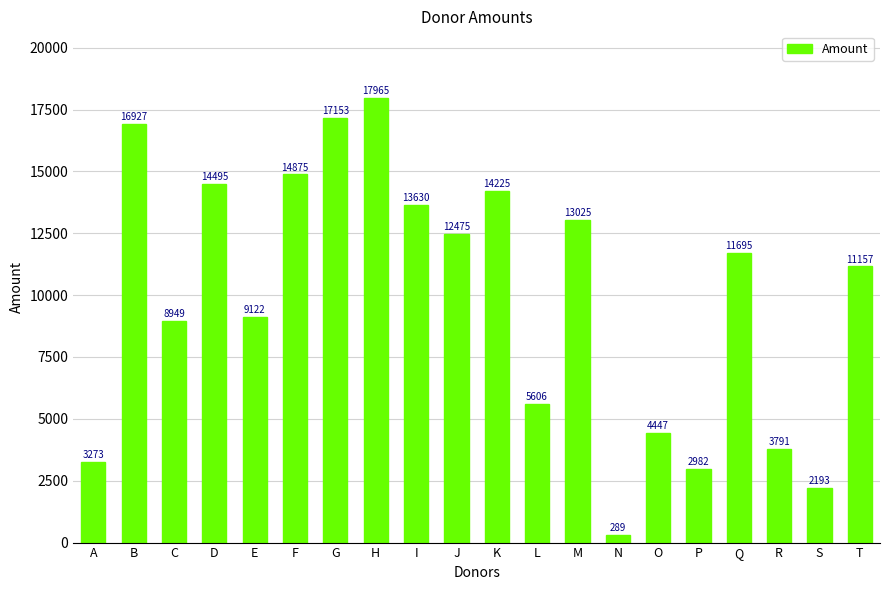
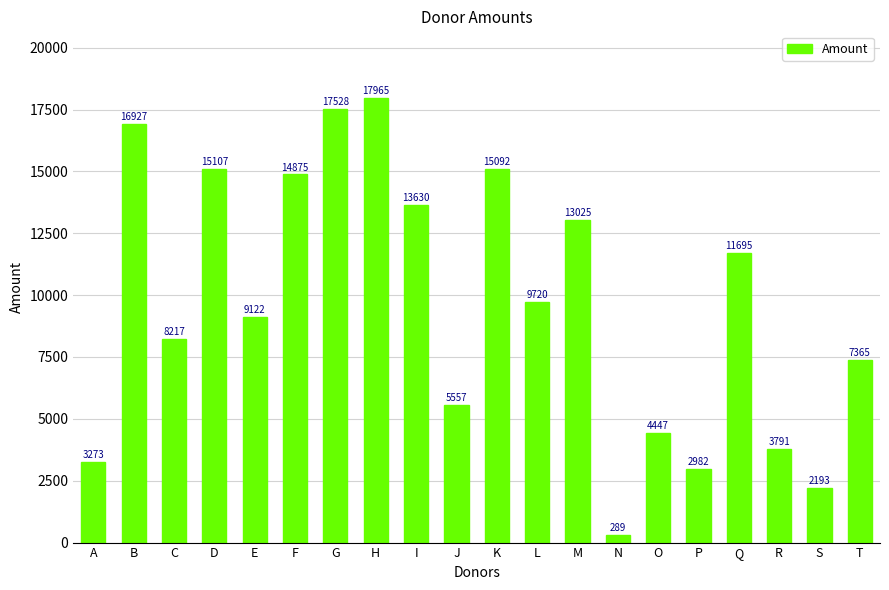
C: 8949 -> 8217
D: 14495 -> 15107
G: 17153 -> 17528
J: 12475 -> 5557
K: 14225 -> 15092
L: 5606 -> 9720
T: 11157 -> 7365
